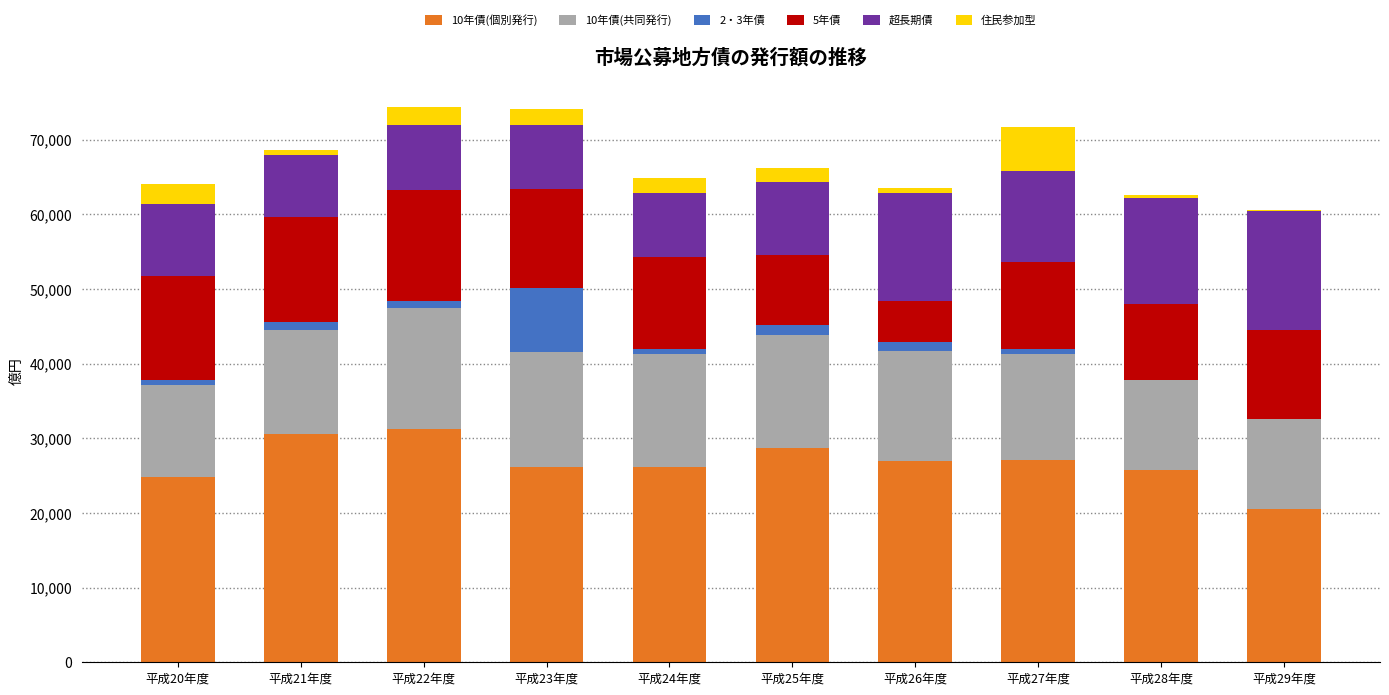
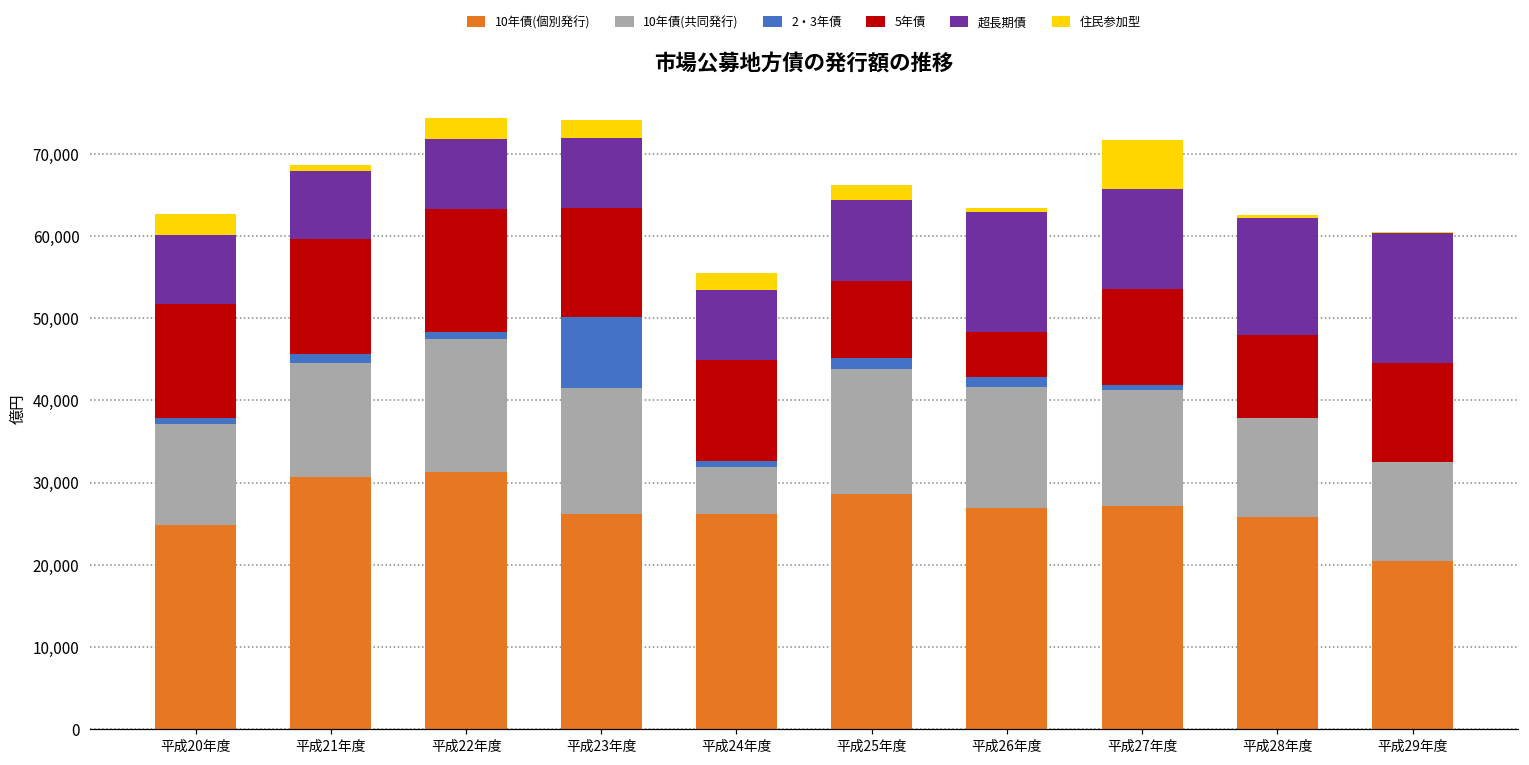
超長期債, 平成20年度: 10,000 -> 8,000
10年債(共同発行), 平成24年度: 15,000 -> 6,000
